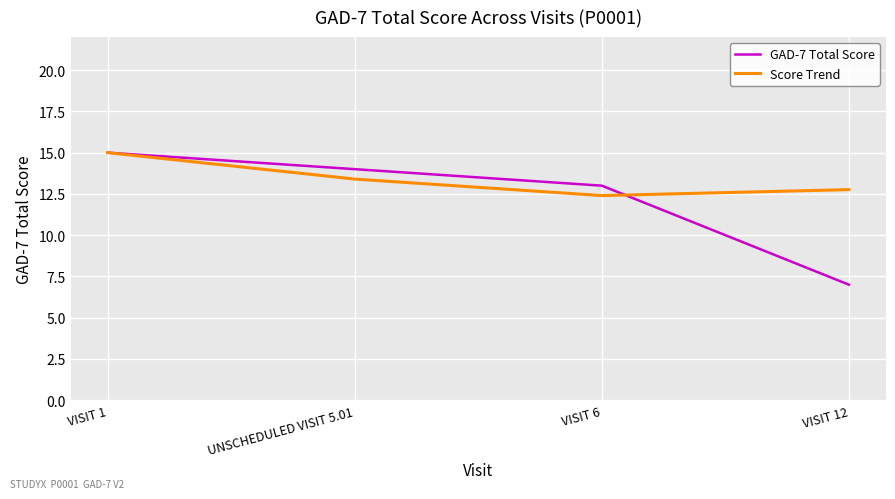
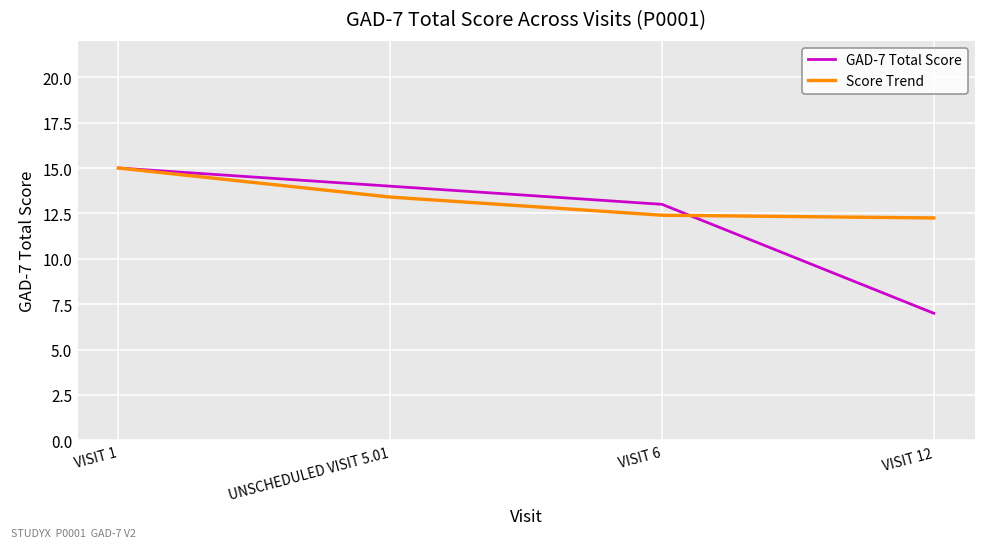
Score Trend, VISIT 12: 12.8 -> 12.3
